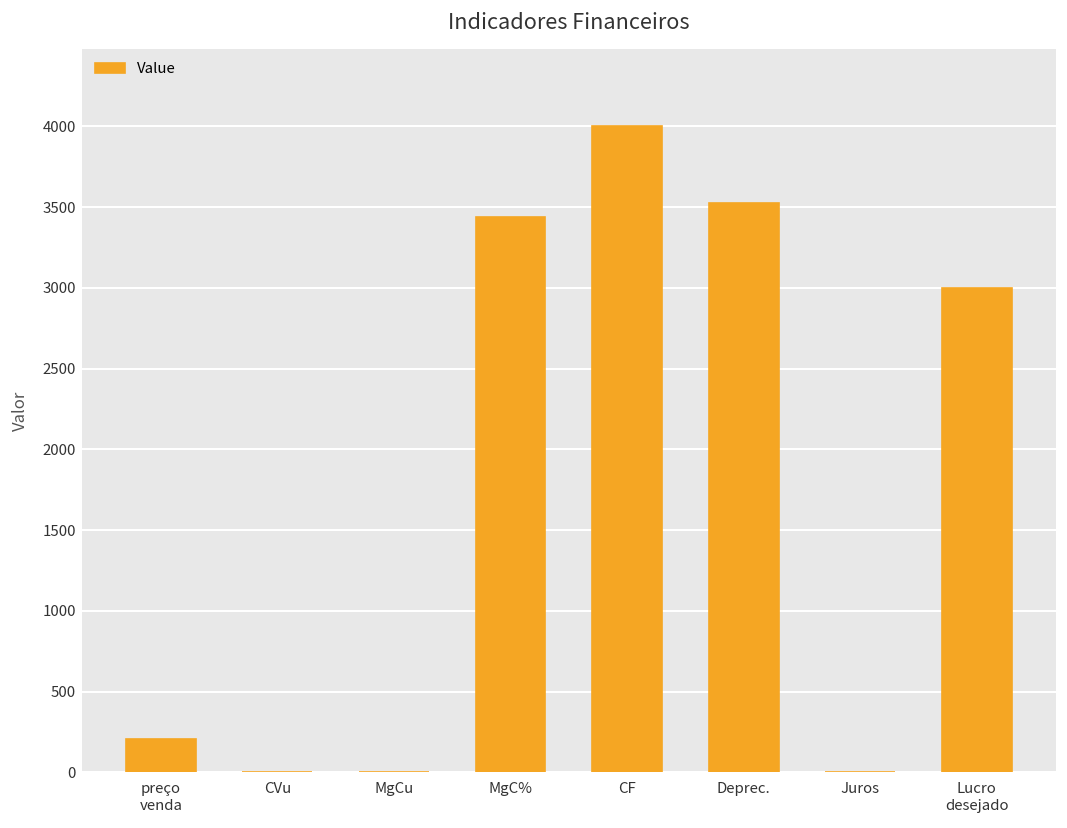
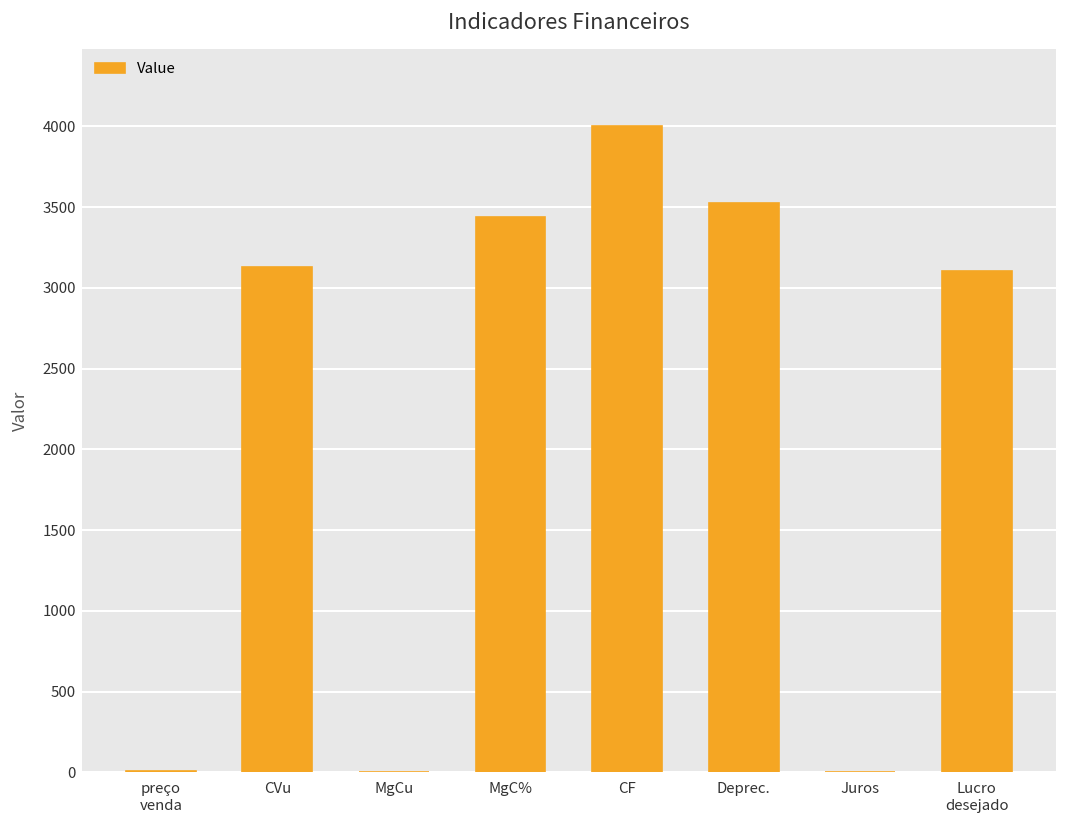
preço venda: 210 -> 10
CVu: 10 -> 3130
Lucro desejado: 3000 -> 3100
